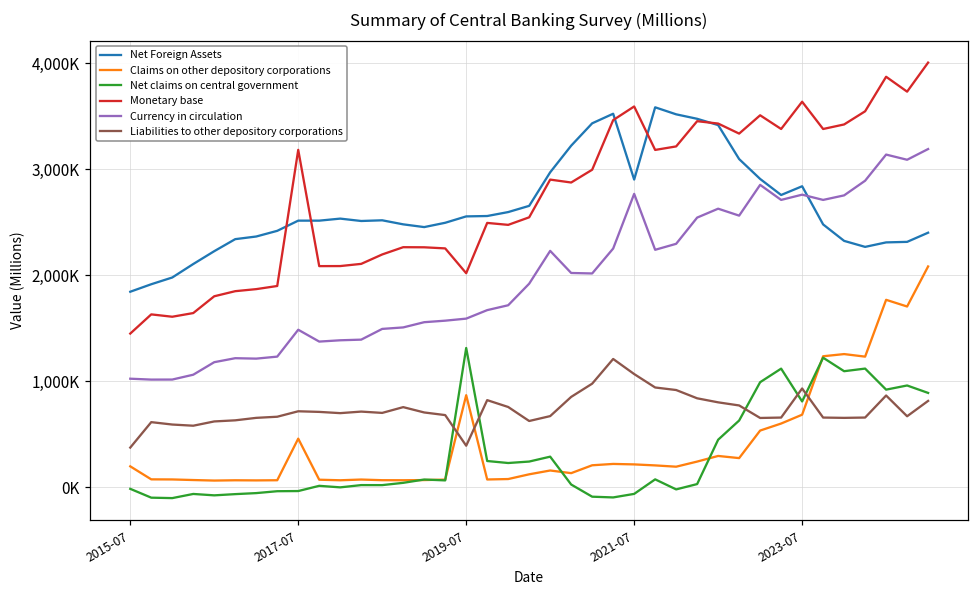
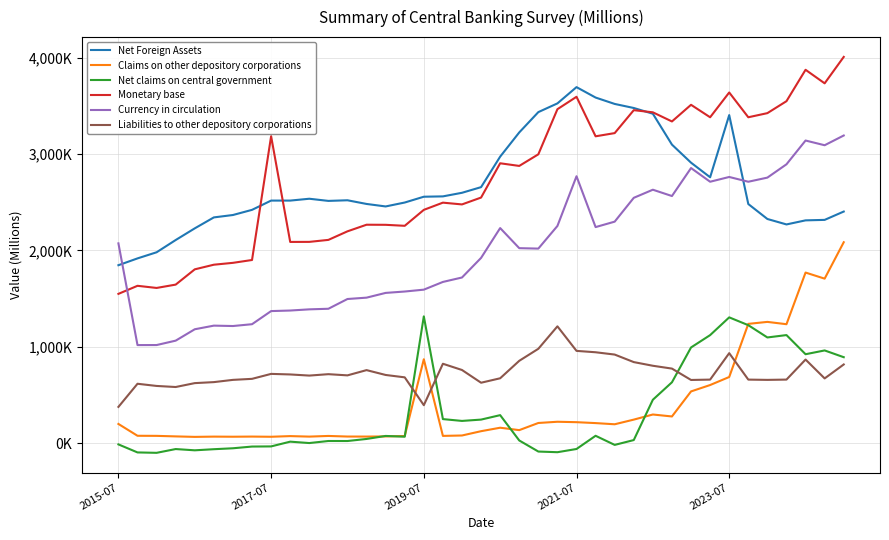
Monetary base, 2015-07: 1,450,000 -> 1,550,000
Currency in circulation, 2015-07: 1,000,000 -> 2,100,000
Claims on other depository corporations, 2017-07: 500,000 -> 100,000
Currency in circulation, 2017-07: 1,500,000 -> 1,400,000
Monetary base, 2019-07: 2,000,000 -> 2,400,000
Net Foreign Assets, 2021-07: 2,900,000 -> 3,700,000
Liabilities to other depository corporations, 2021-07: 1,100,000 -> 1,000,000
Net Foreign Assets, 2023-07: 2,800,000 -> 3,400,000
Net claims on central government, 2023-07: 800,000 -> 1,300,000
